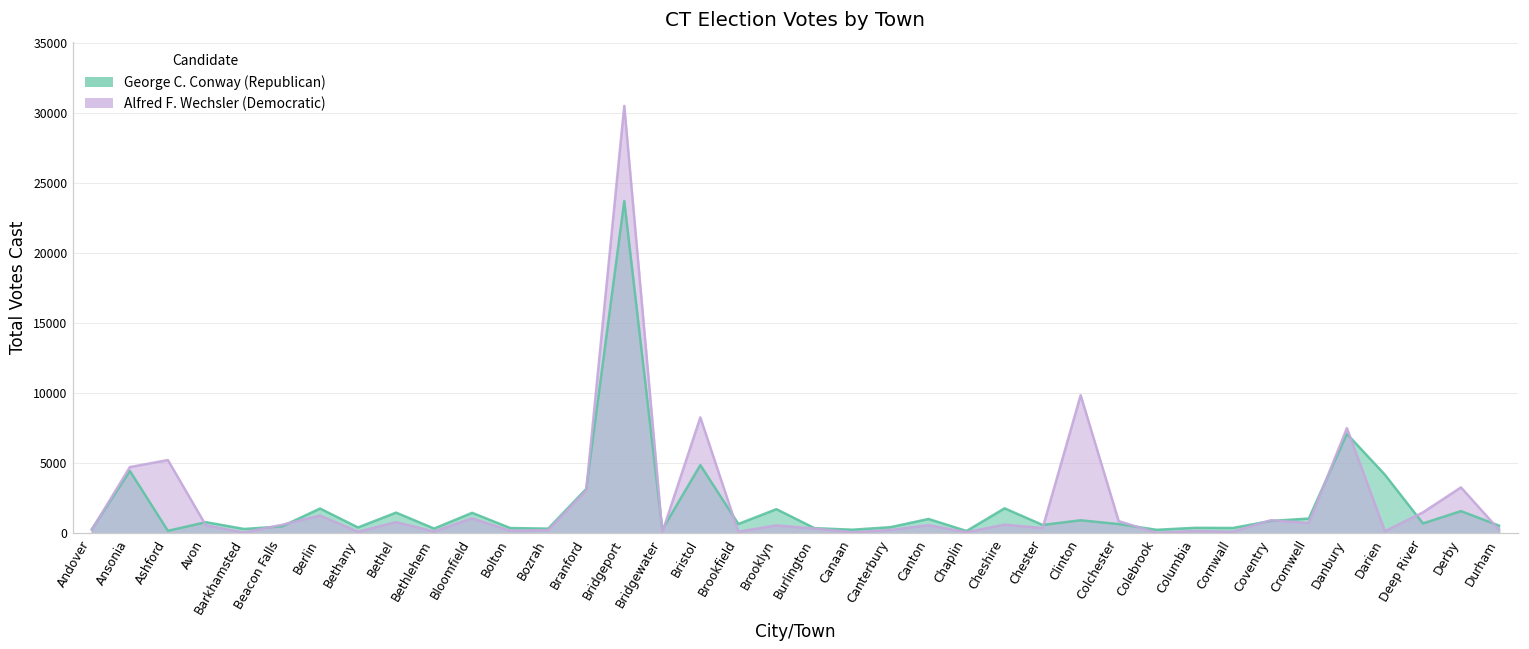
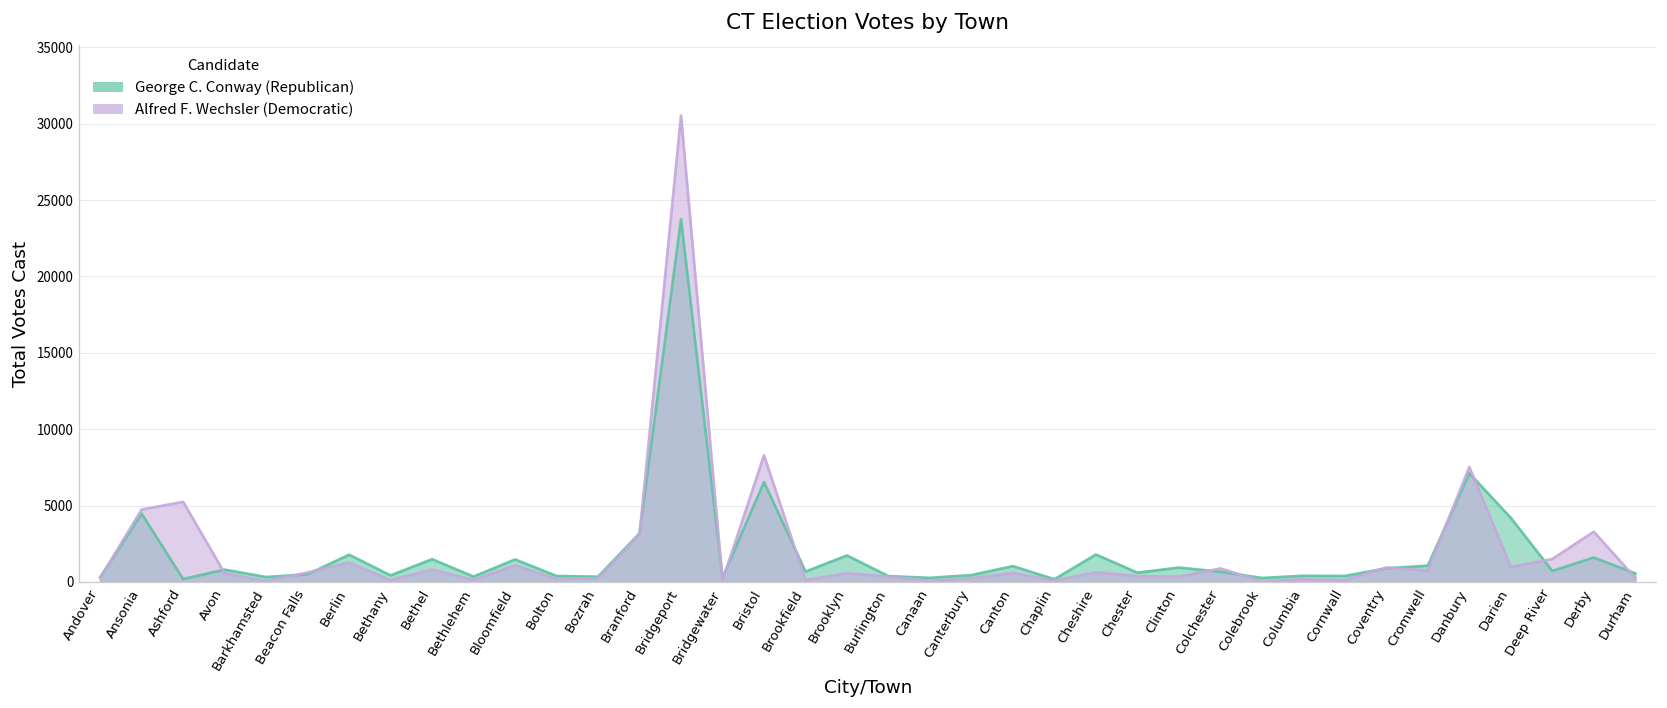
George C. Conway (Republican), Bristol: 4900 -> 6500
Alfred F. Wechsler (Democratic), Clinton: 9900 -> 400
Alfred F. Wechsler (Democratic), Darien: 200 -> 1000
